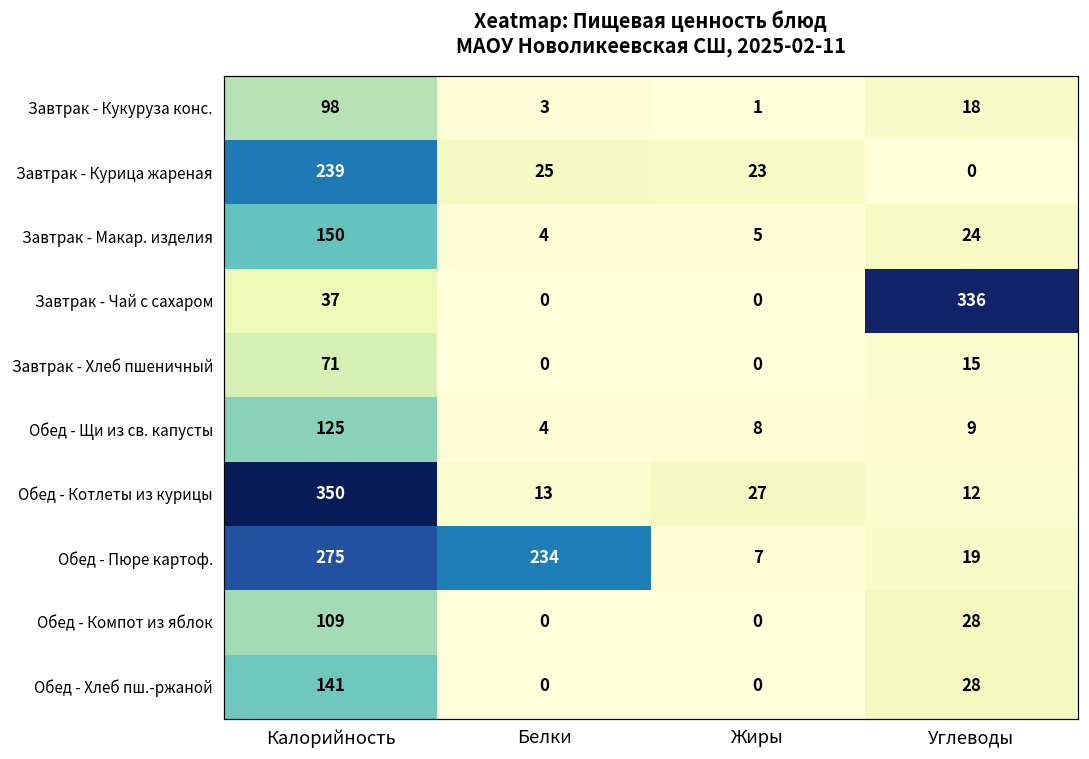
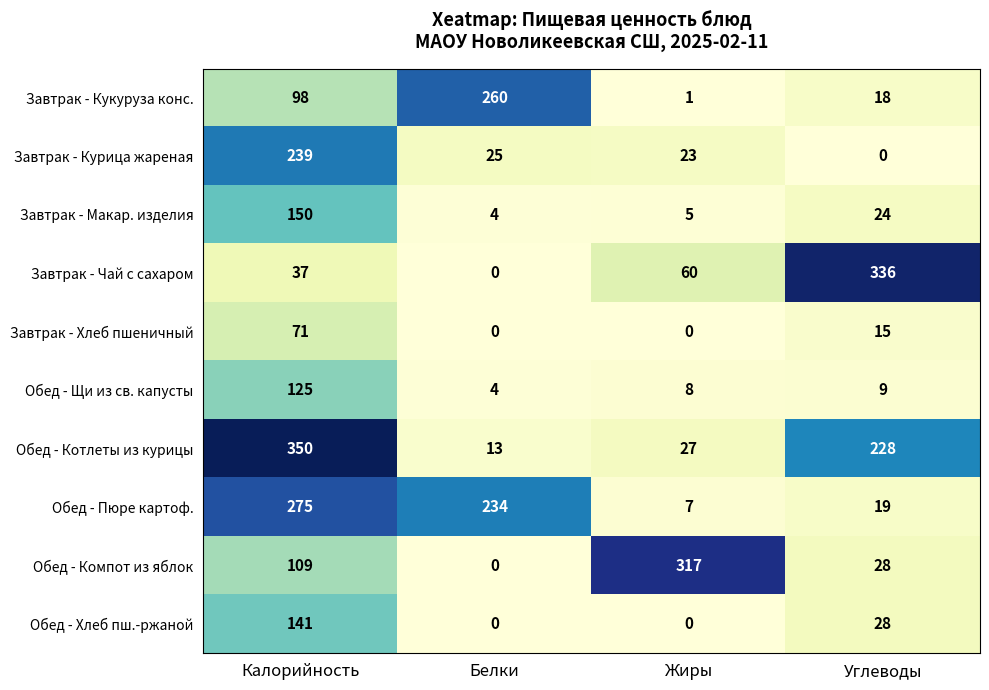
Завтрак - Кукуруза конс., Белки: 3 -> 260
Завтрак - Чай с сахаром, Жиры: 0 -> 60
Обед - Котлеты из курицы, Углеводы: 12 -> 228
Обед - Компот из яблок, Жиры: 0 -> 317
